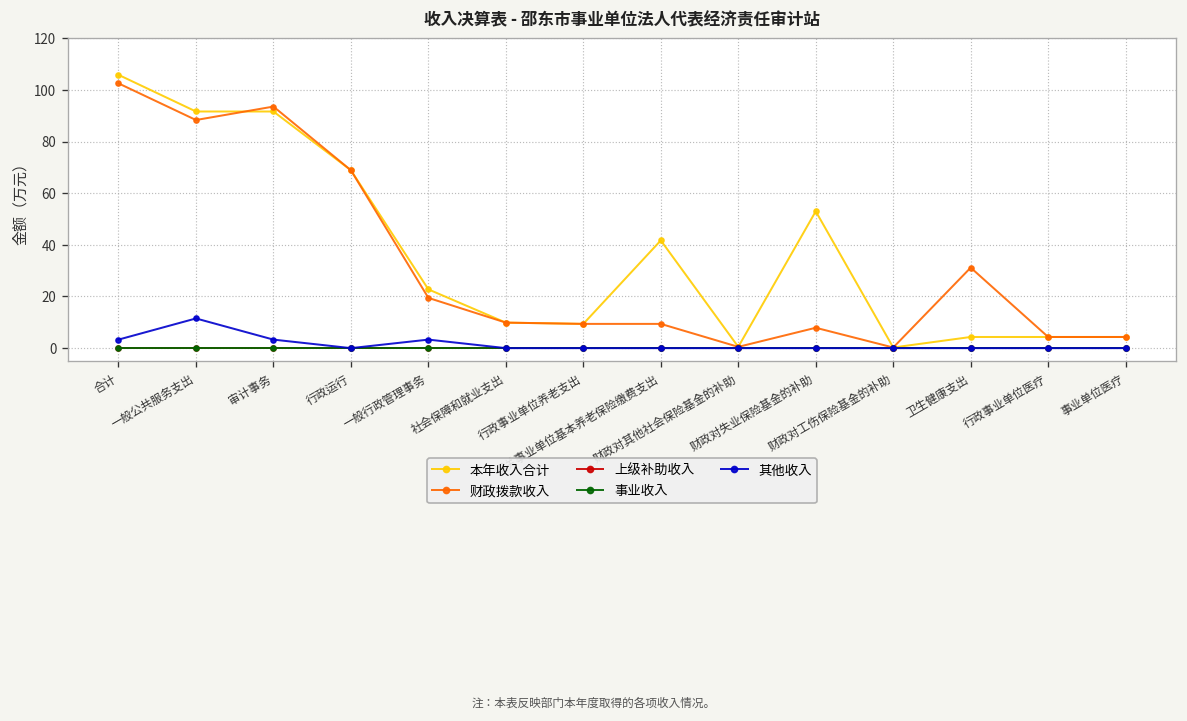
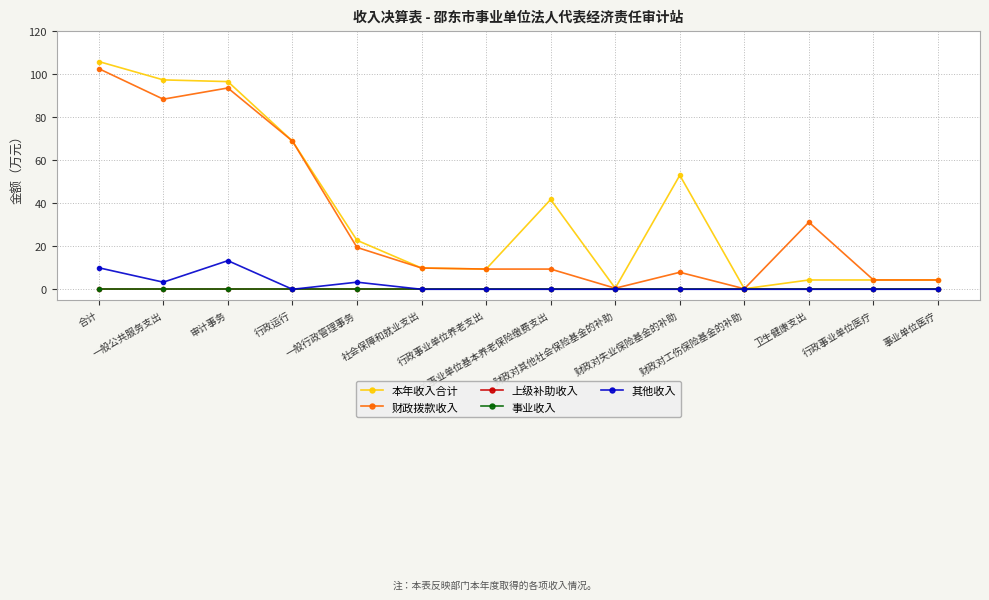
其他收入, 合计: 3 -> 10
本年收入合计, 一般公共服务支出: 92 -> 97
其他收入, 一般公共服务支出: 12 -> 3
本年收入合计, 审计事务: 92 -> 97
其他收入, 审计事务: 3 -> 13
